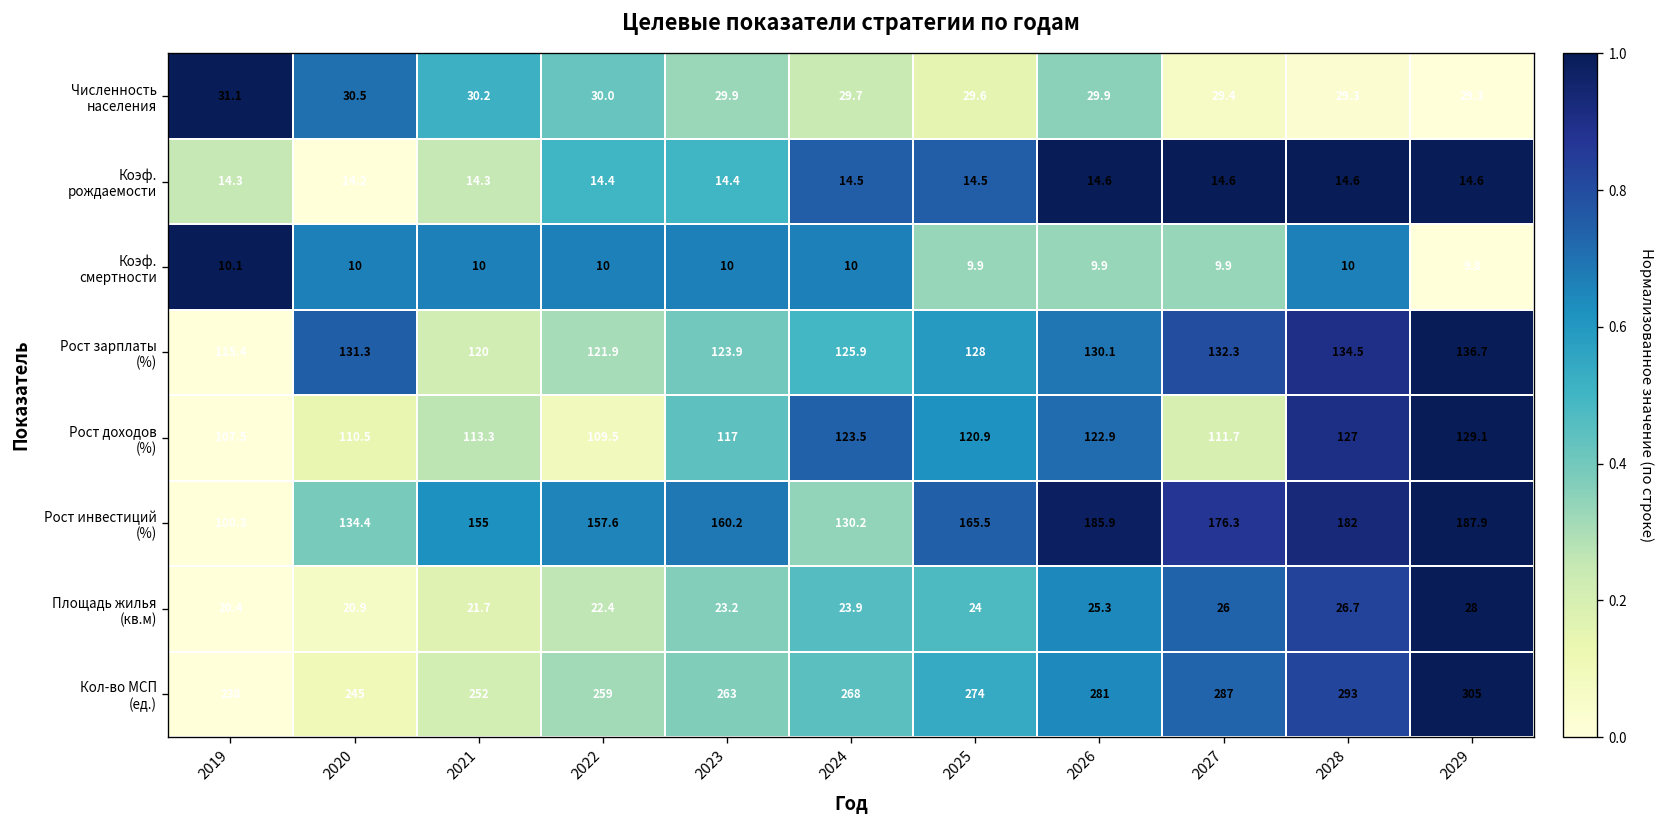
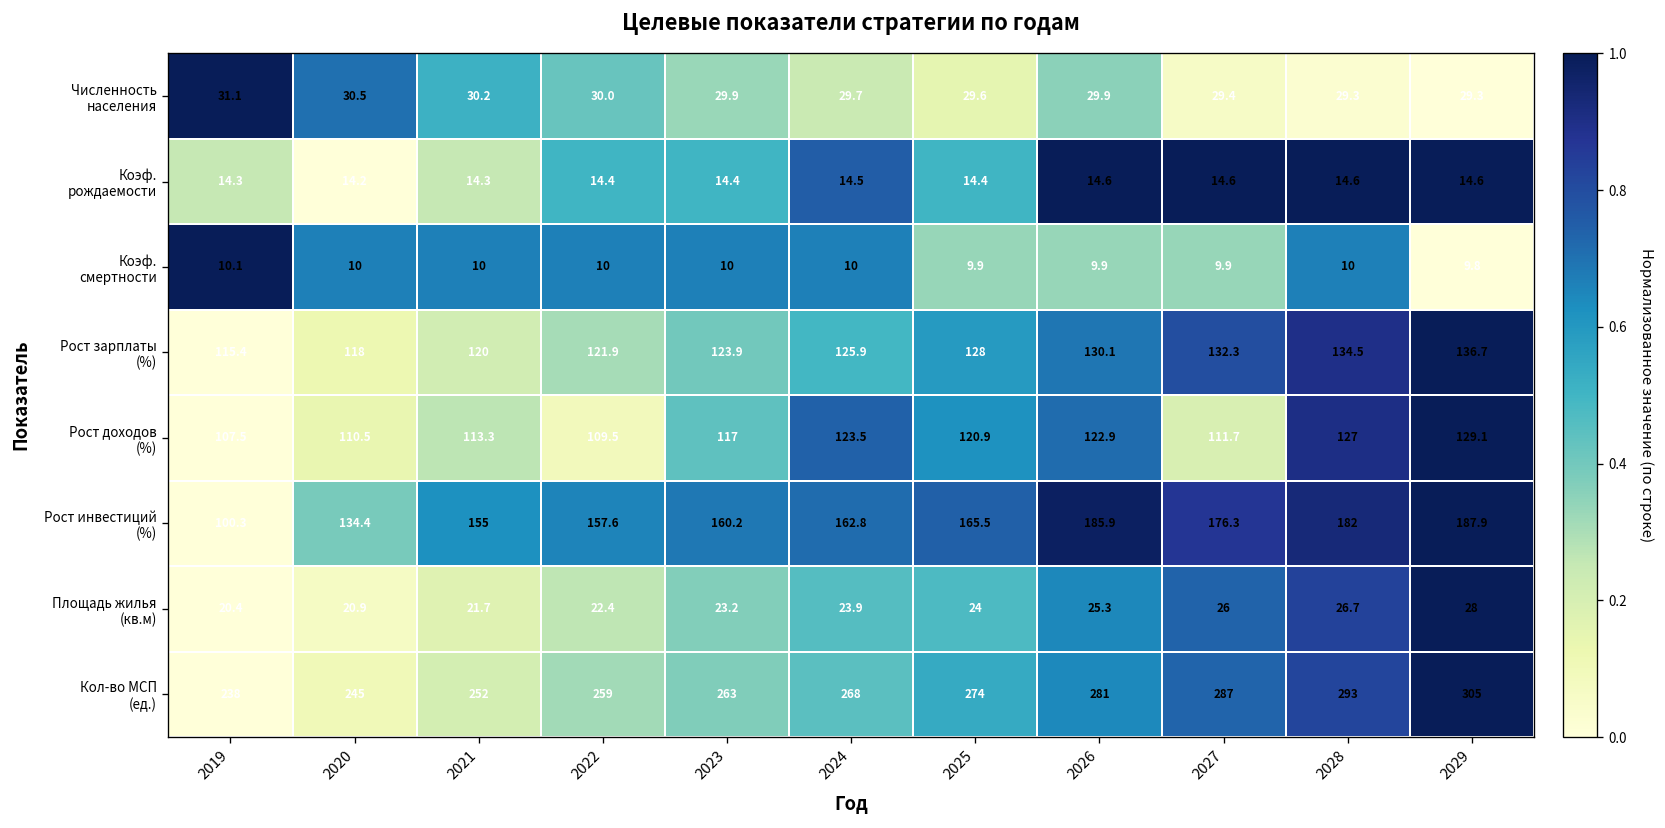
Коэф. рождаемости, 2025: 14.5 -> 14.4
Рост зарплаты (%), 2020: 131.3 -> 118
Рост инвестиций (%), 2024: 130.2 -> 162.8
